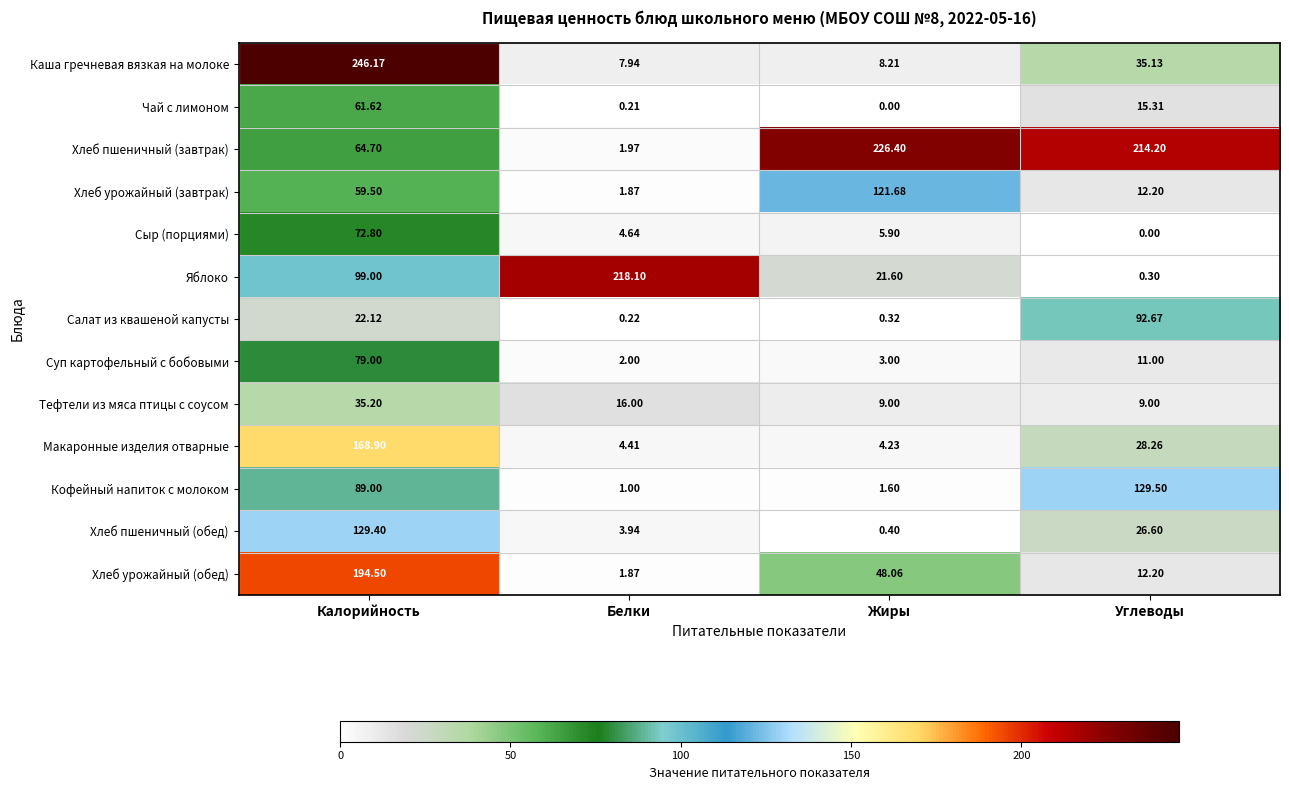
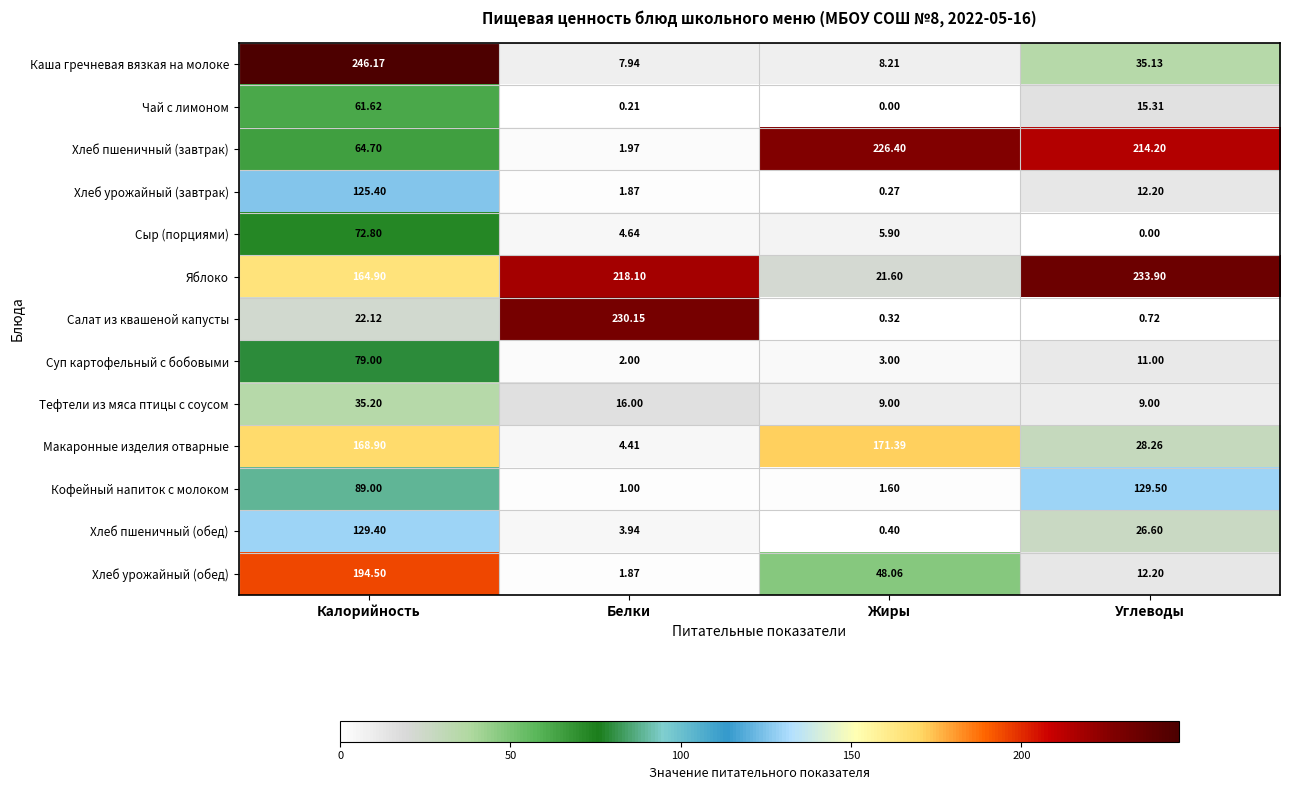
Хлеб урожайный (завтрак), Калорийность: 59.50 -> 125.40
Хлеб урожайный (завтрак), Жиры: 121.68 -> 0.27
Яблоко, Калорийность: 99.00 -> 164.90
Яблоко, Углеводы: 0.30 -> 233.90
Салат из квашеной капусты, Белки: 0.22 -> 230.15
Салат из квашеной капусты, Углеводы: 92.67 -> 0.72
Макаронные изделия отварные, Жиры: 4.23 -> 171.39
